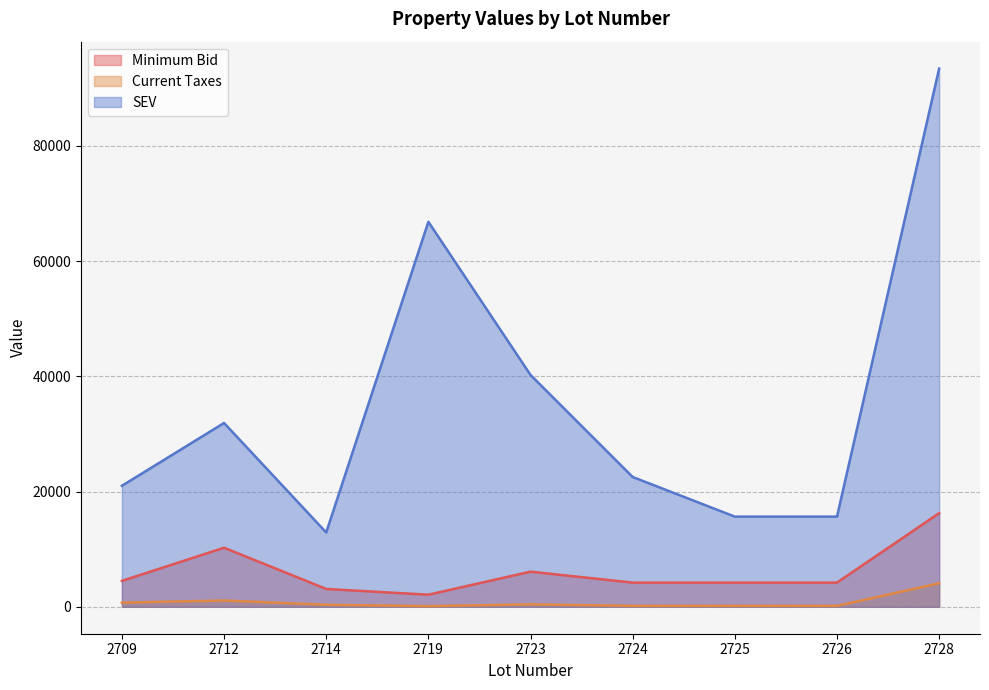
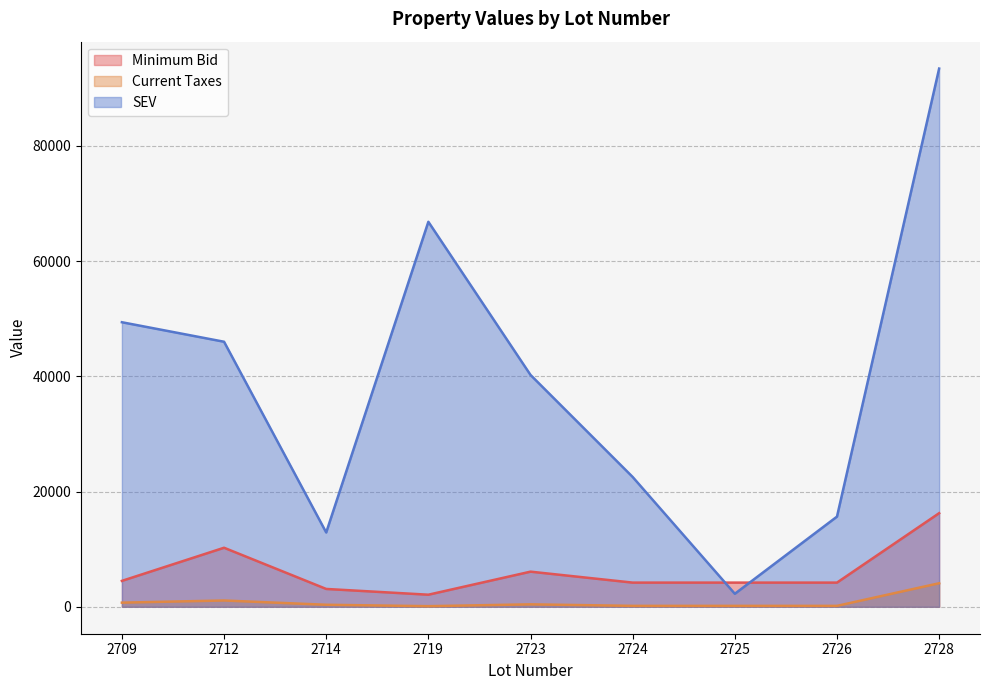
SEV, 2709: 21000 -> 49000
SEV, 2712: 32000 -> 46000
SEV, 2725: 16000 -> 2000
